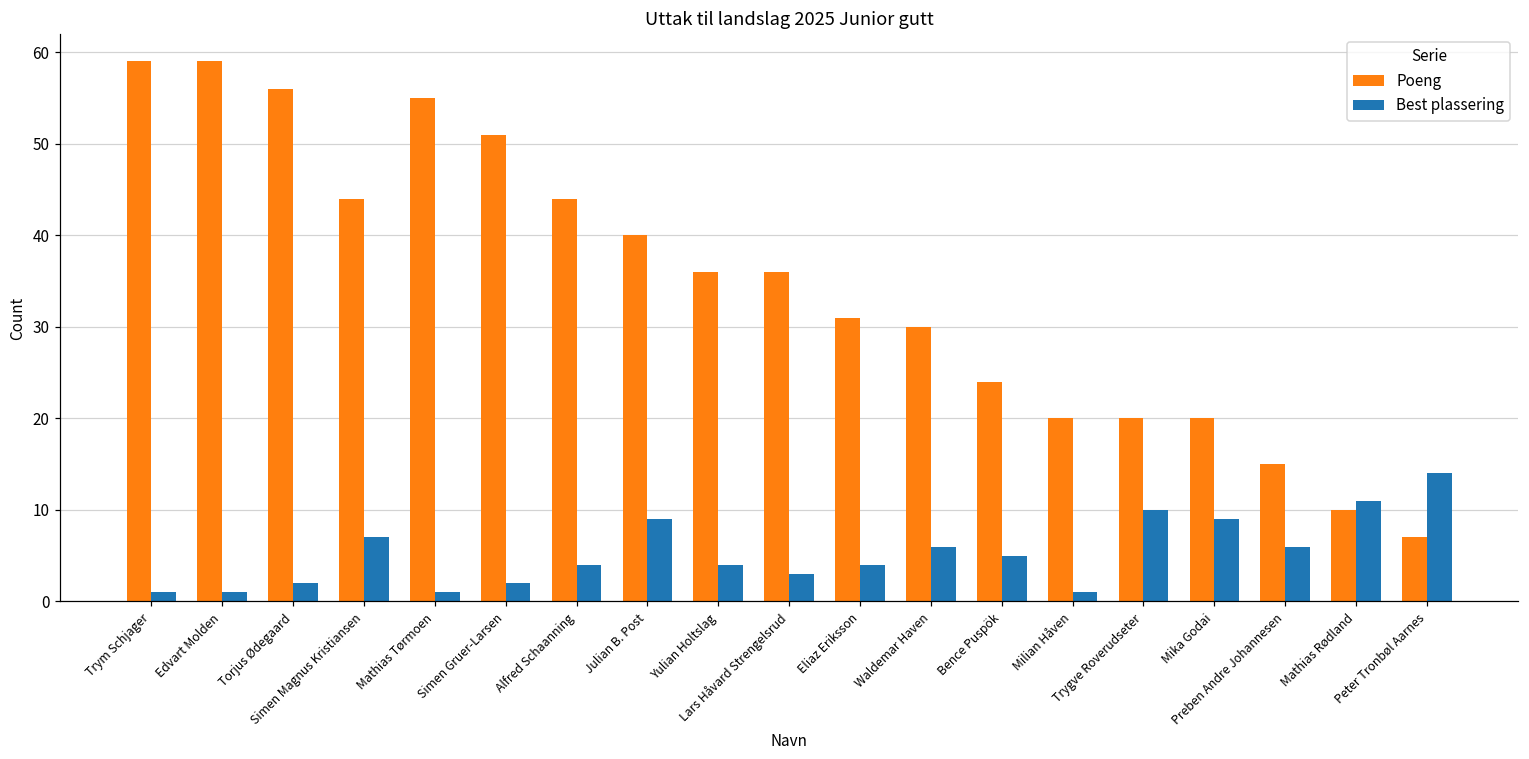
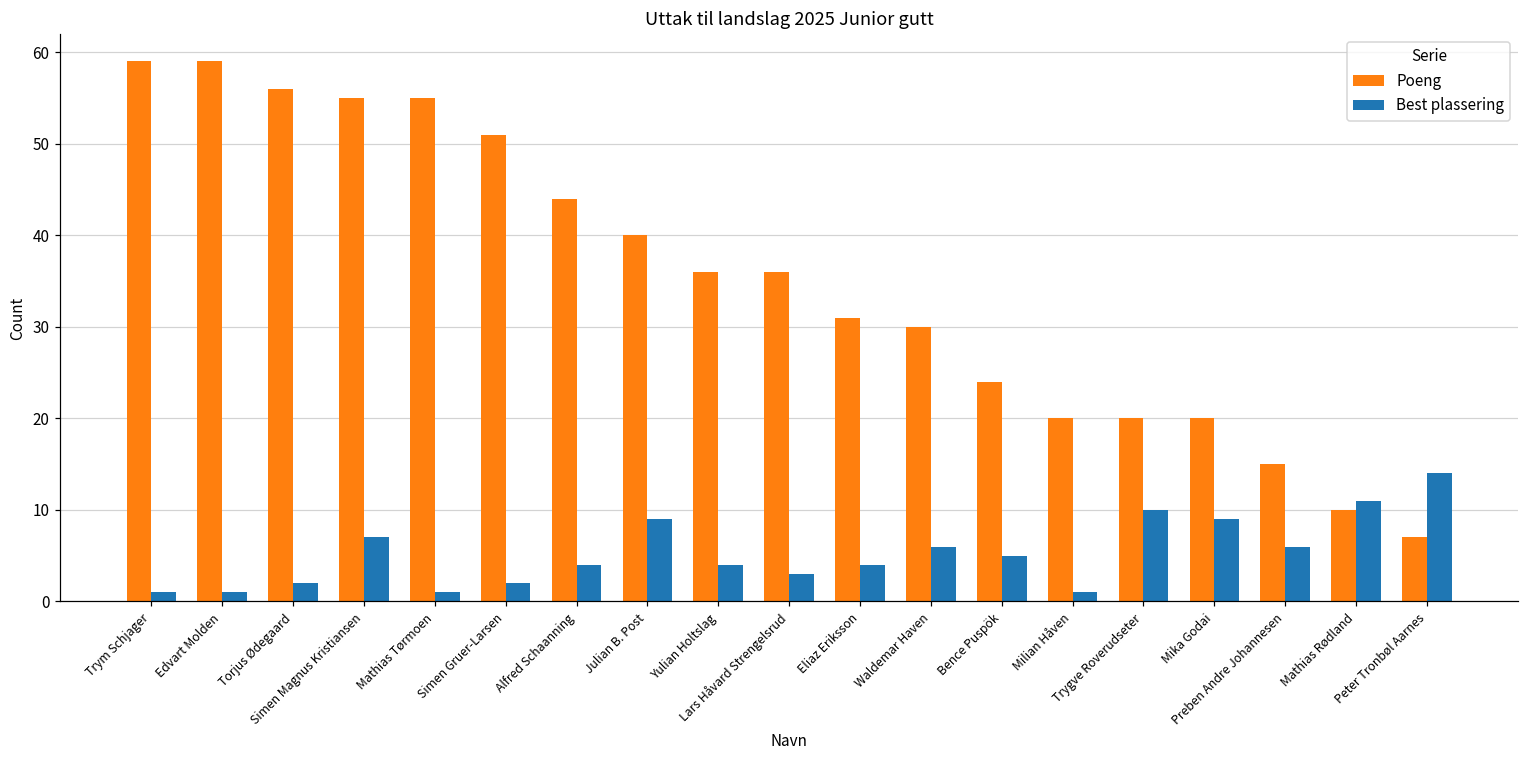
Poeng, Simen Magnus Kristiansen: 44 -> 55
